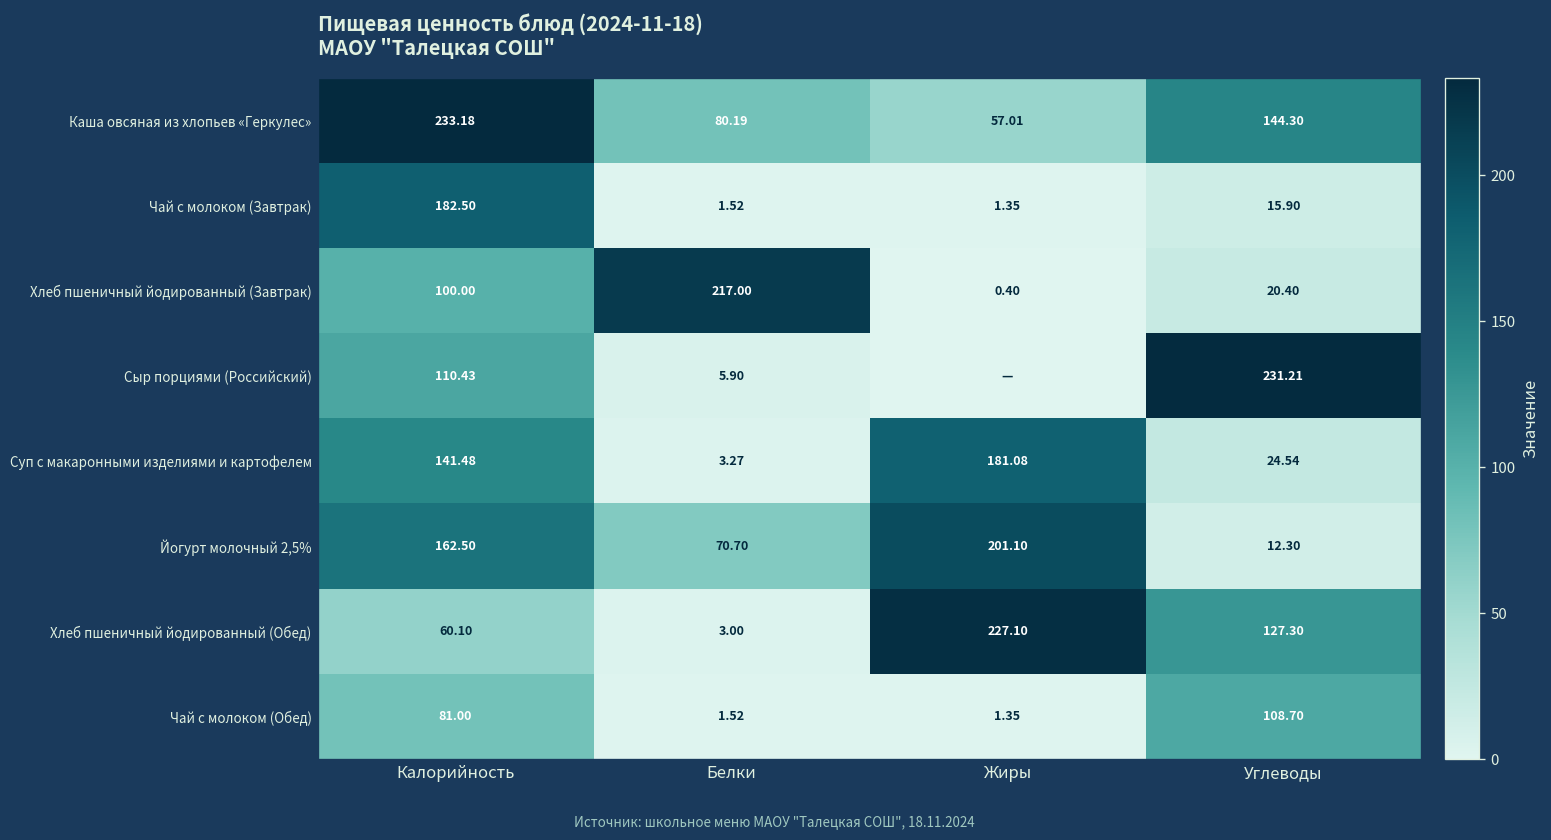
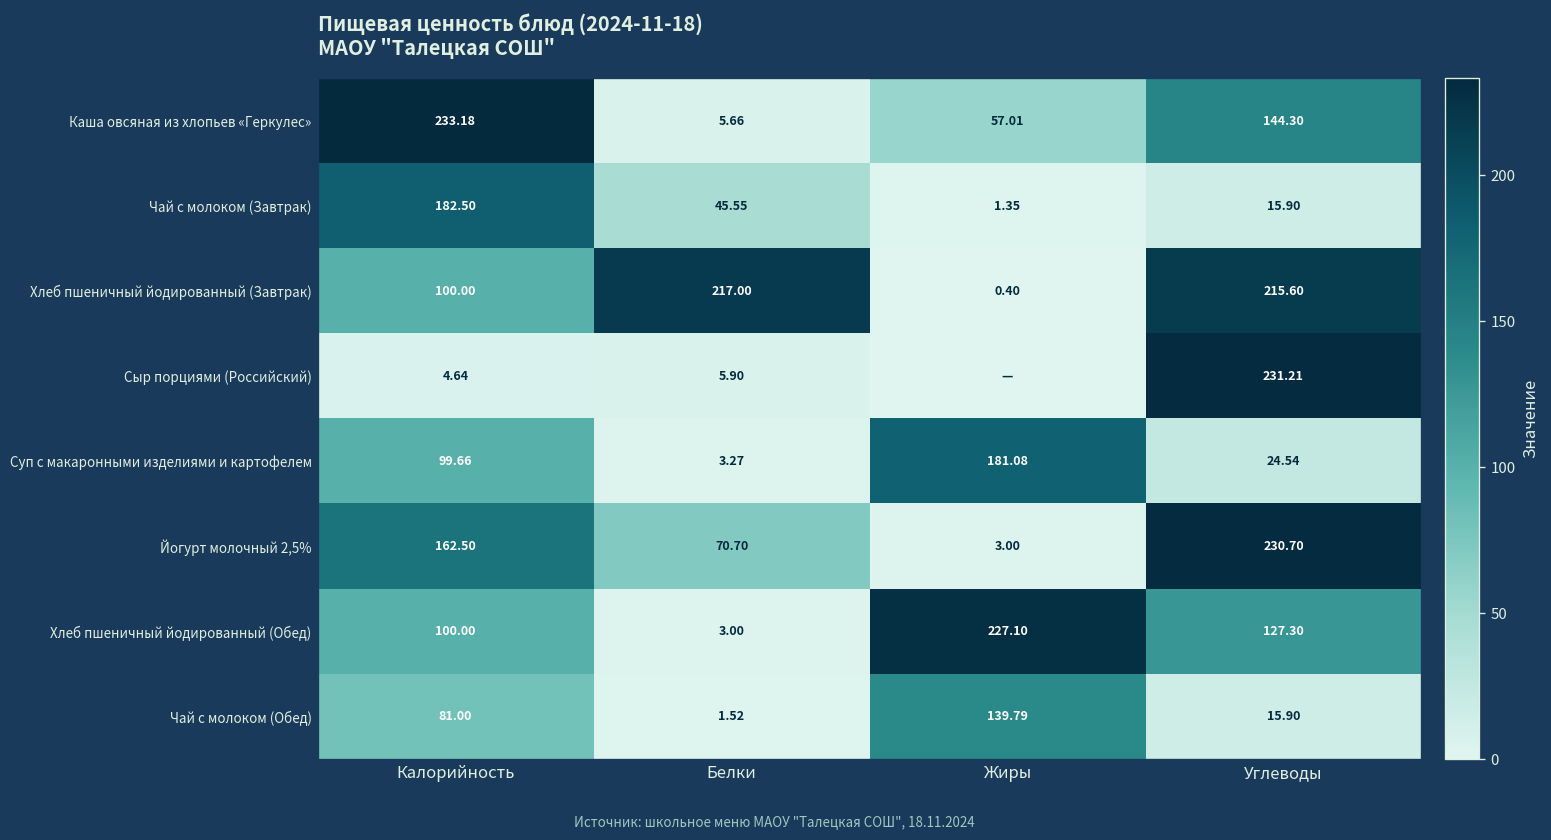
Каша овсяная из хлопьев «Геркулес», Белки: 80.19 -> 5.66
Чай с молоком (Завтрак), Белки: 1.52 -> 45.55
Хлеб пшеничный йодированный (Завтрак), Углеводы: 20.40 -> 215.60
Сыр порциями (Российский), Калорийность: 110.43 -> 4.64
Суп с макаронными изделиями и картофелем, Калорийность: 141.48 -> 99.66
Йогурт молочный 2,5%, Жиры: 201.10 -> 3.00
Йогурт молочный 2,5%, Углеводы: 12.30 -> 230.70
Хлеб пшеничный йодированный (Обед), Калорийность: 60.10 -> 100.00
Чай с молоком (Обед), Жиры: 1.35 -> 139.79
Чай с молоком (Обед), Углеводы: 108.70 -> 15.90
